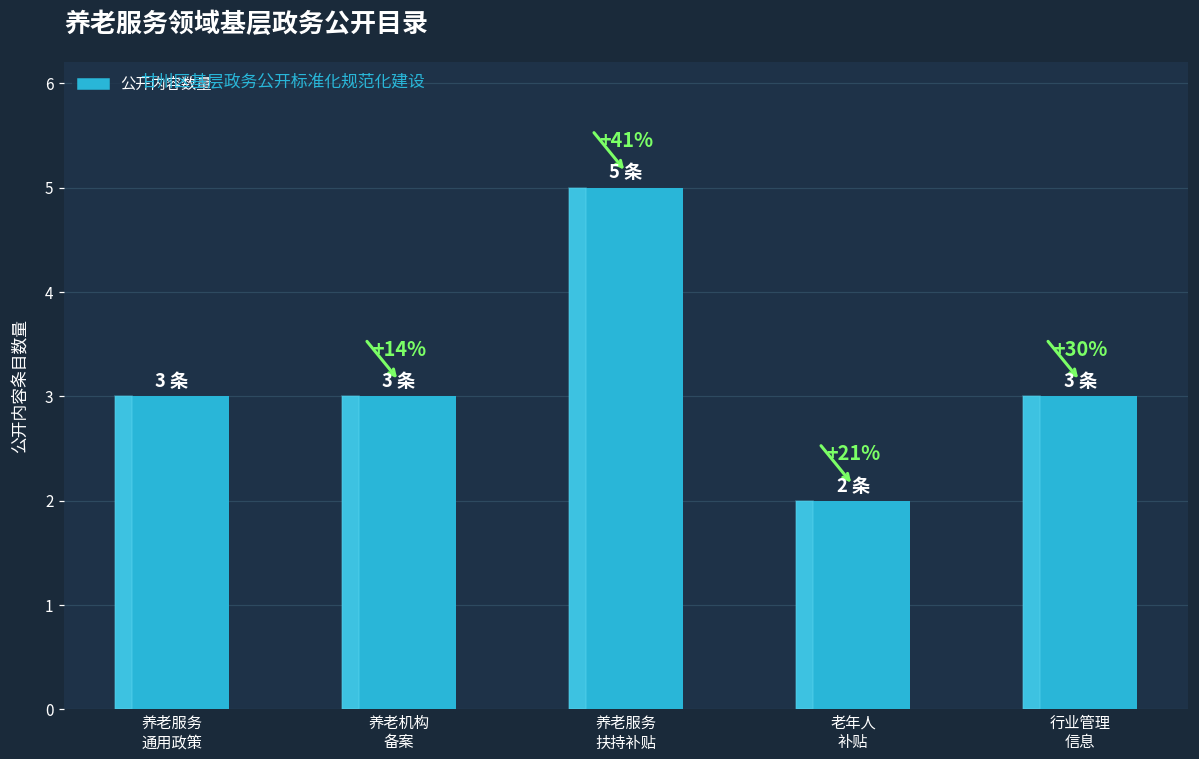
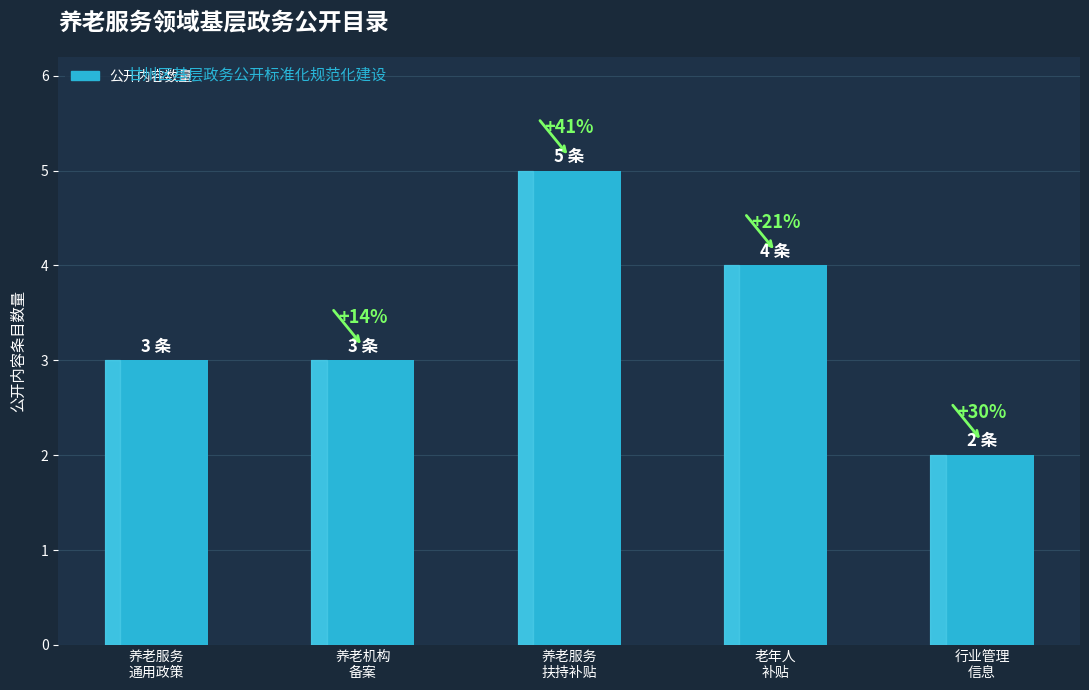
老年人 补贴: 2 -> 4
行业管理 信息: 3 -> 2
